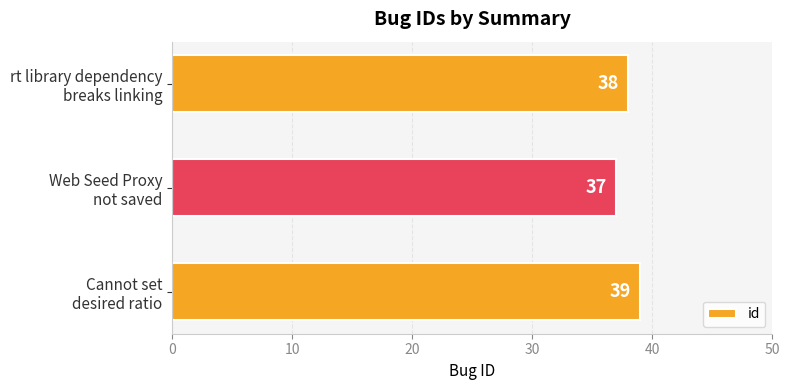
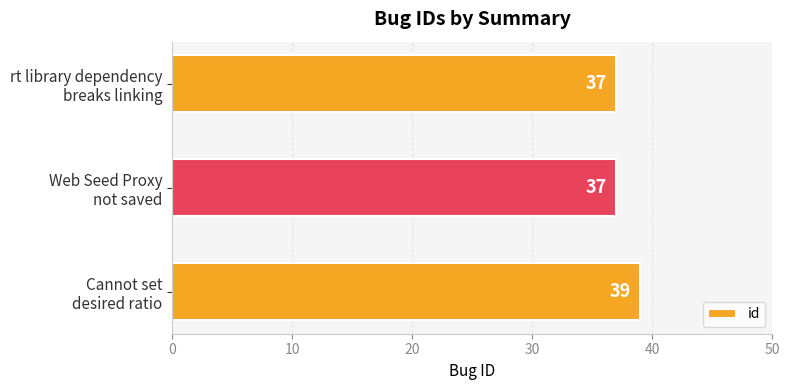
rt library dependency breaks linking: 38 -> 37
